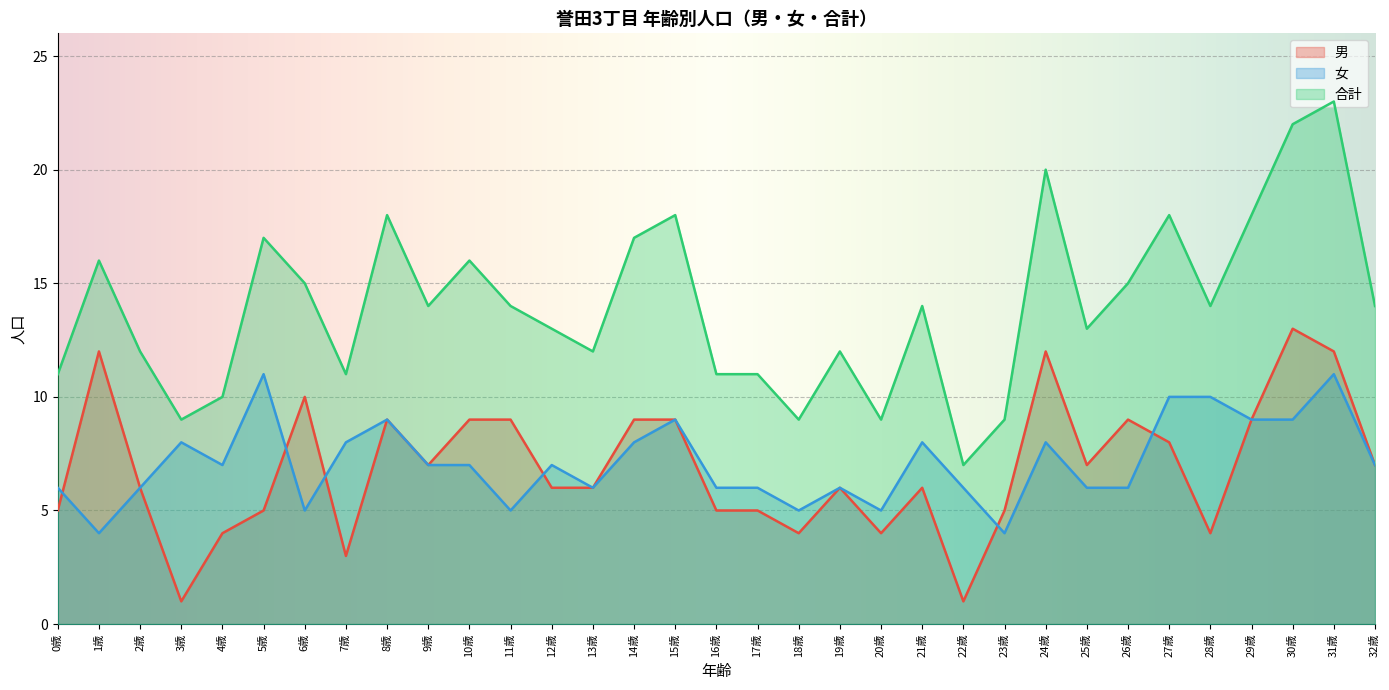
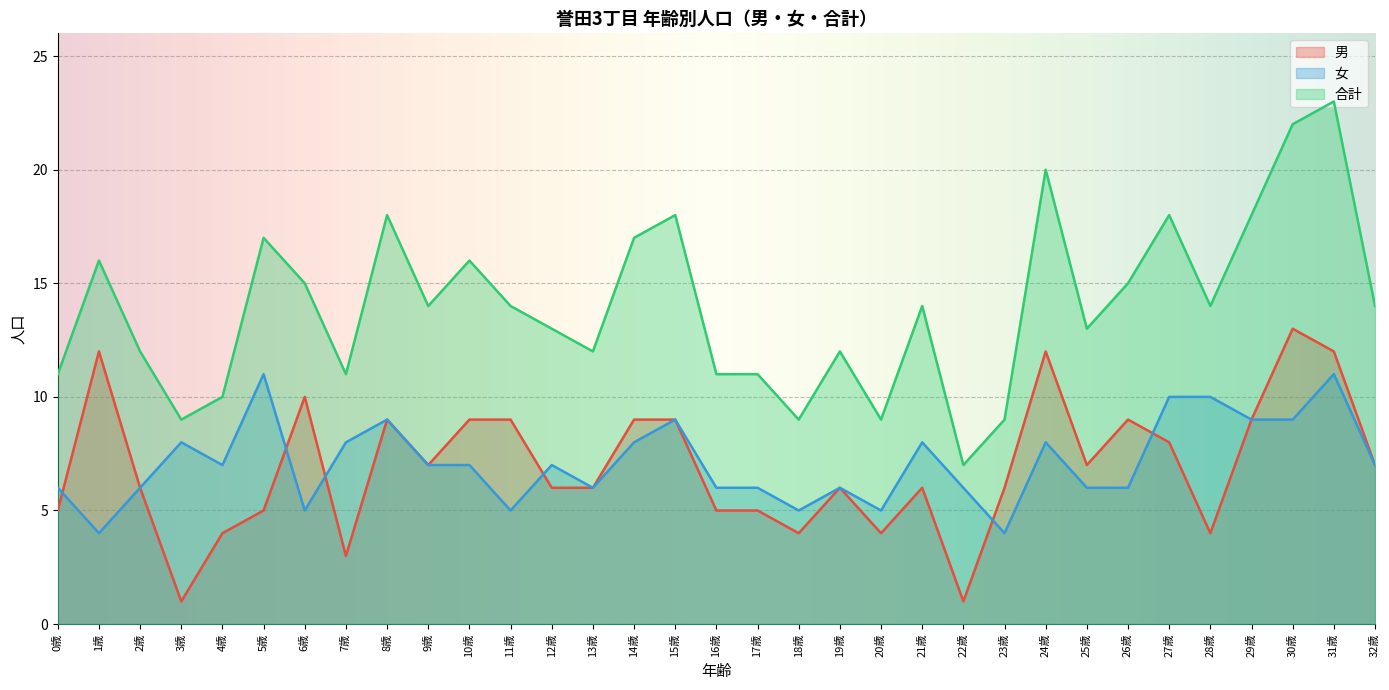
男, 23歳: 5 -> 6
